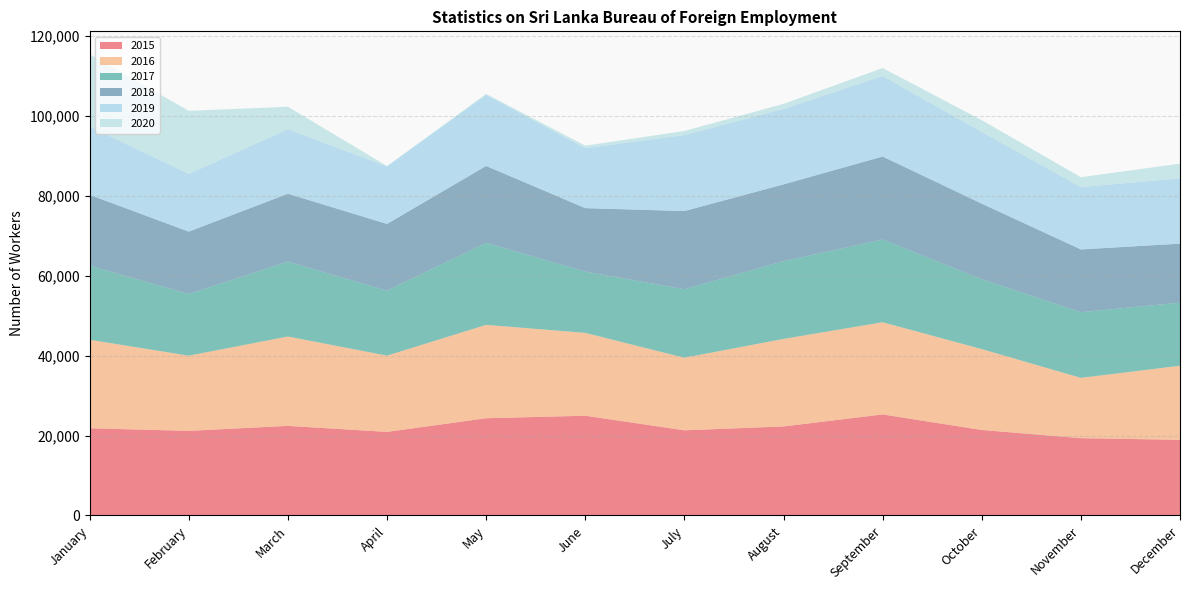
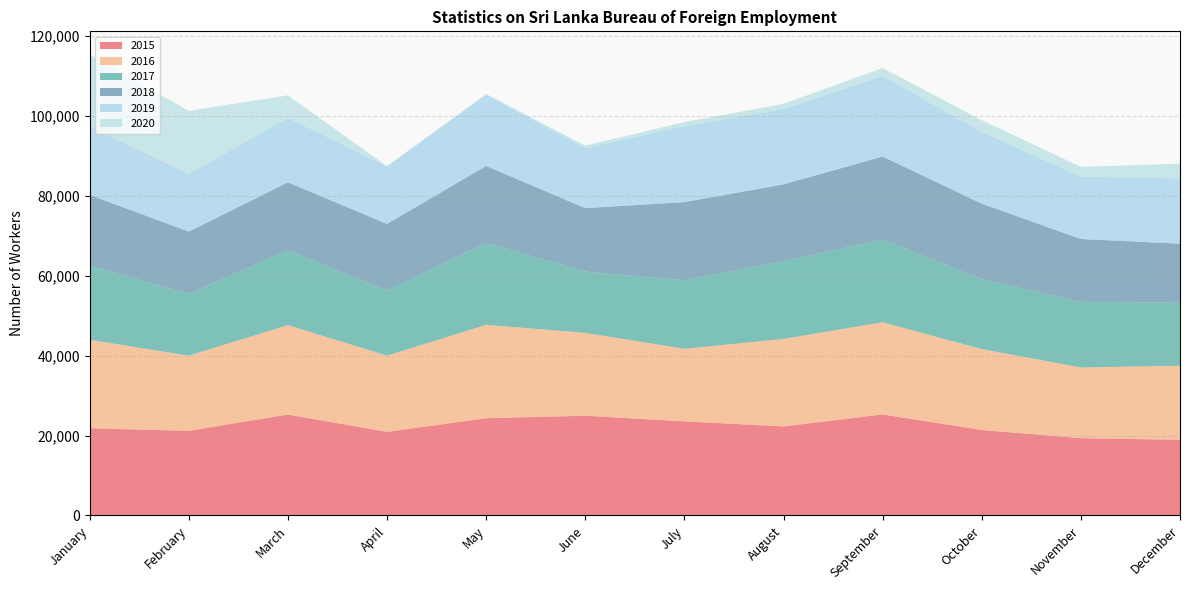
2015, March: 22,000 -> 25,000
2015, July: 21,000 -> 24,000
2016, November: 15,000 -> 18,000
